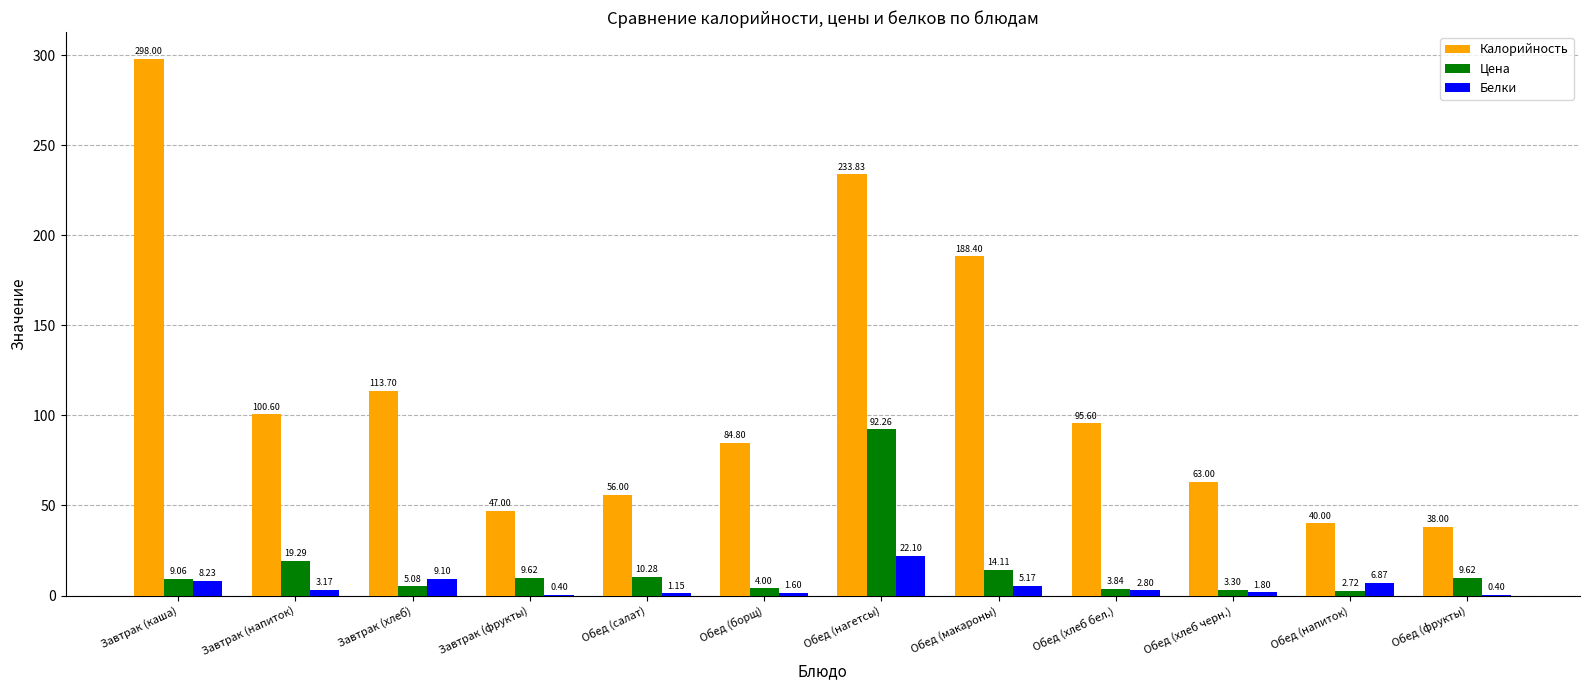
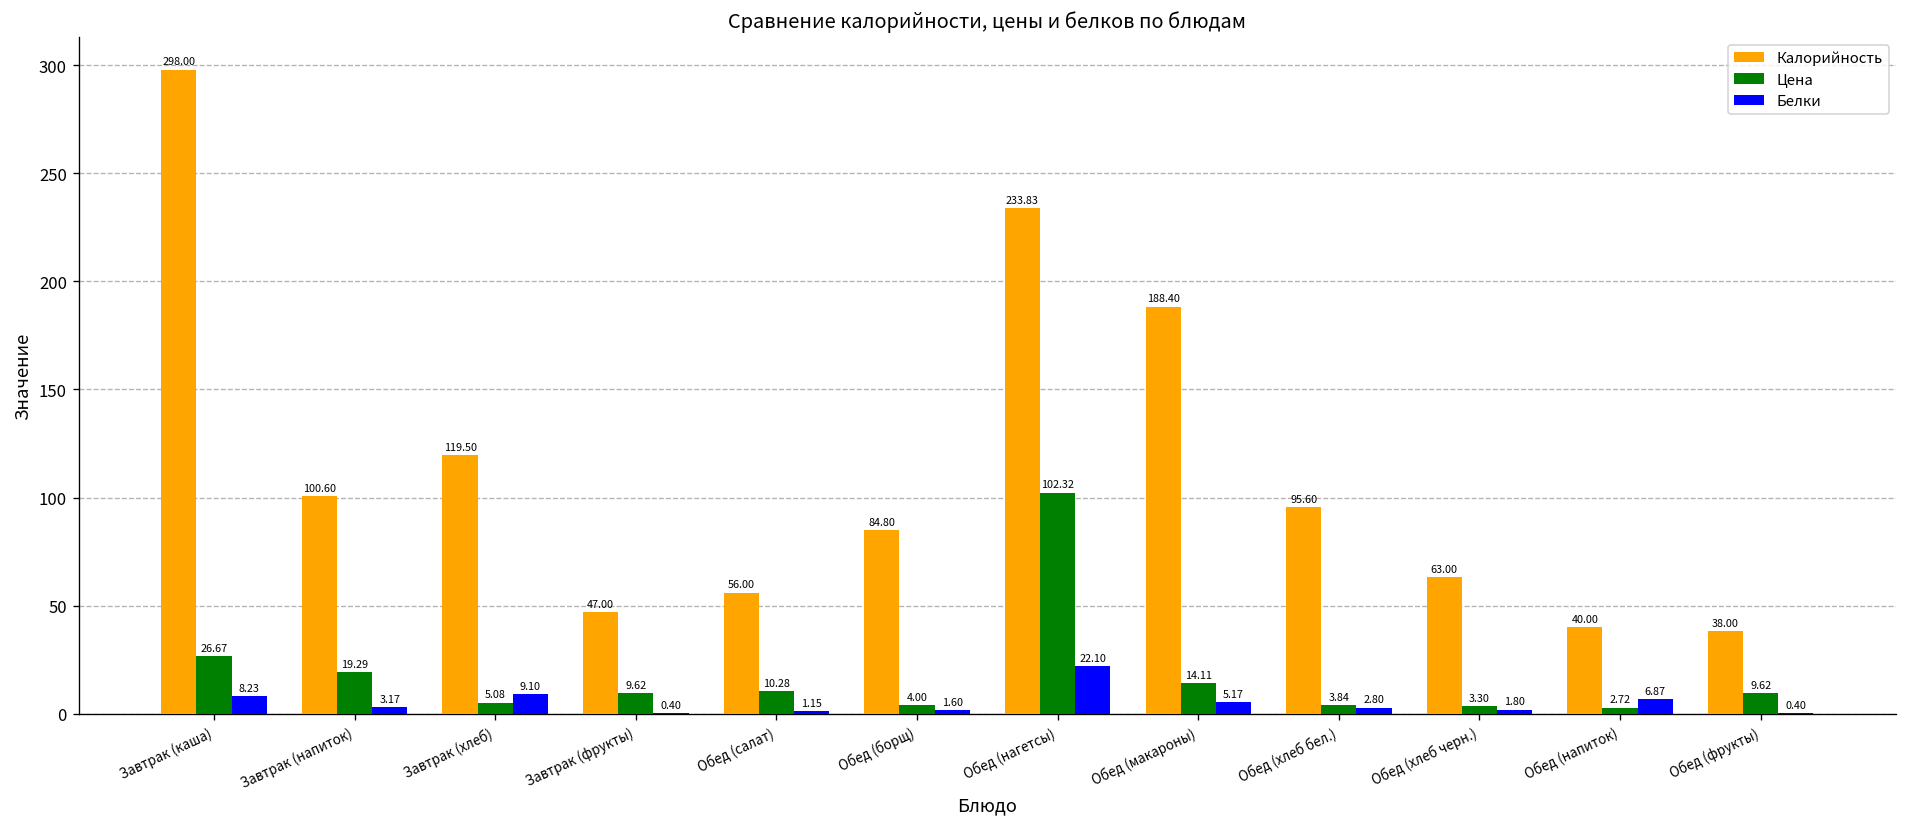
Цена, Завтрак (каша): 9.06 -> 26.67
Калорийность, Завтрак (хлеб): 113.70 -> 119.50
Цена, Обед (нагетсы): 92.26 -> 102.32
